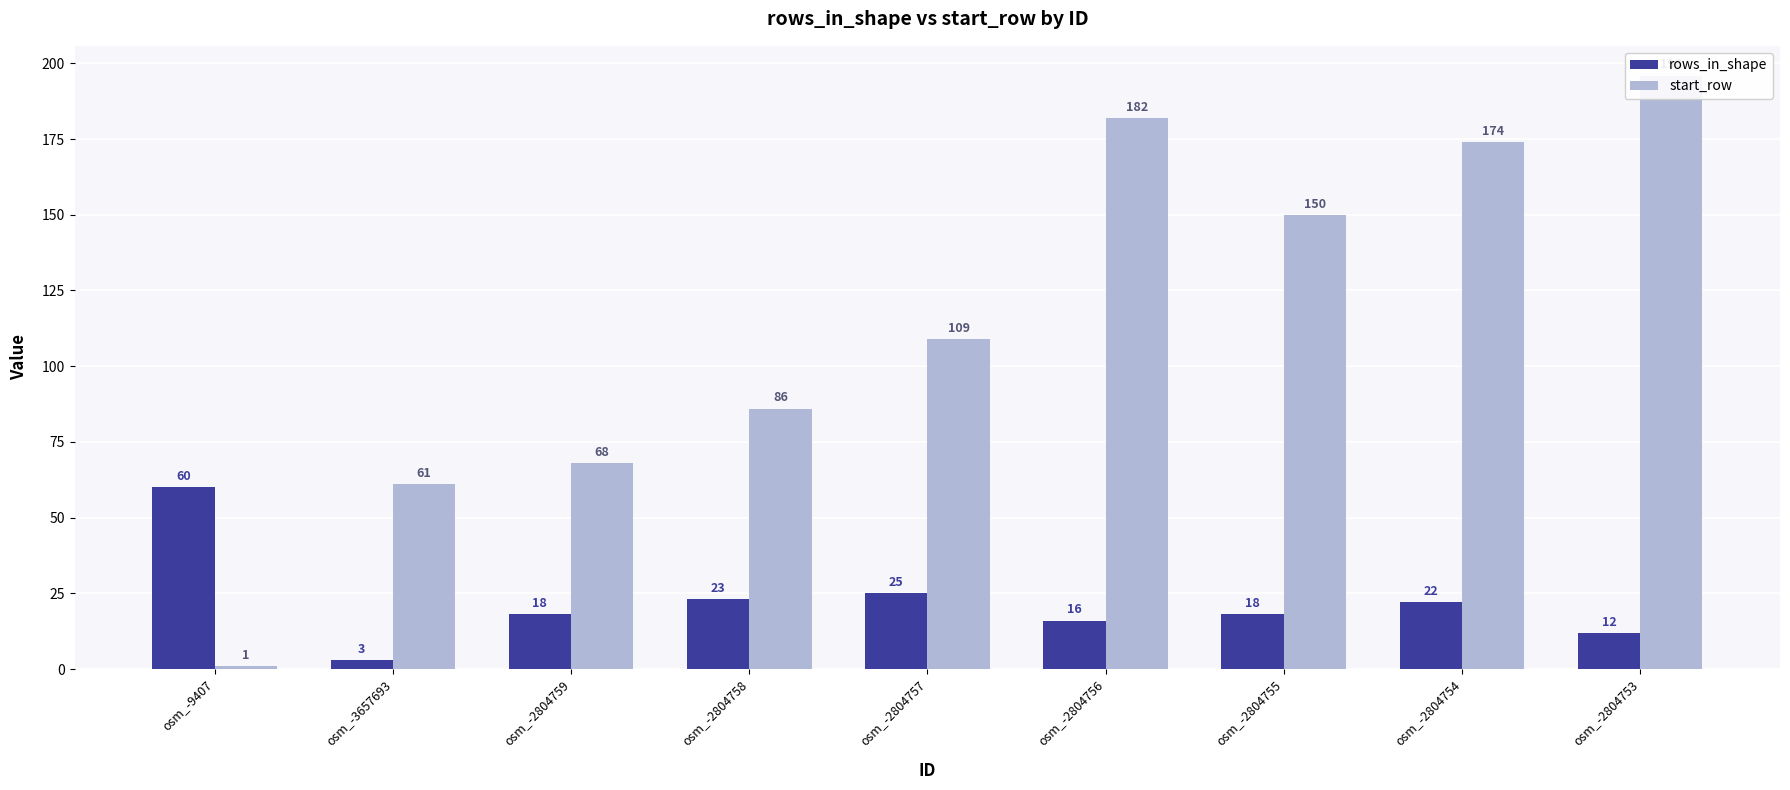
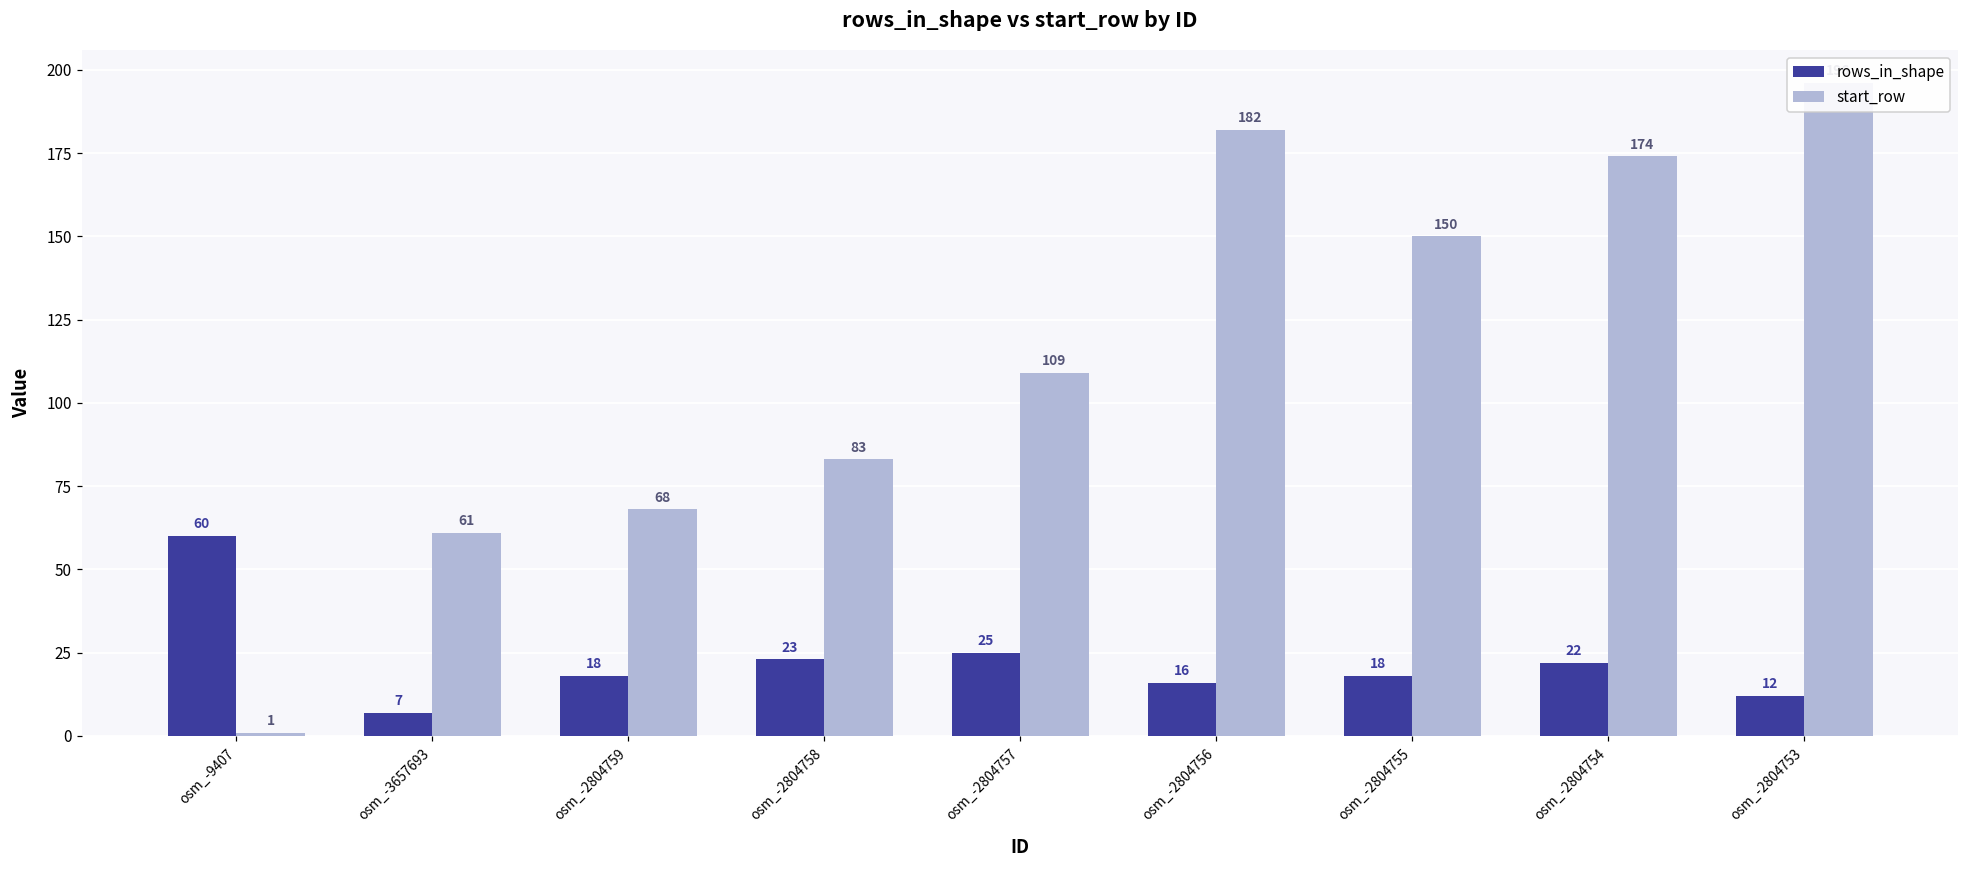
rows_in_shape, osm_-3657693: 3 -> 7
start_row, osm_-2804758: 86 -> 83
